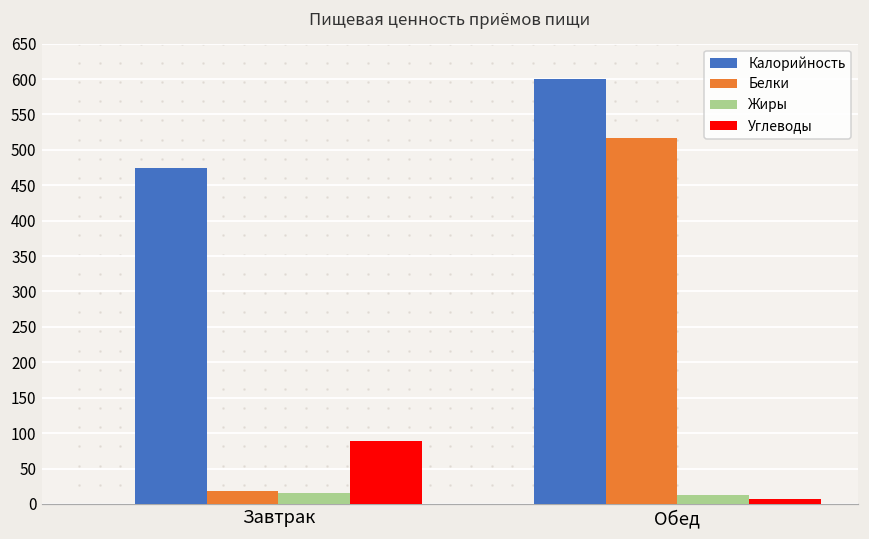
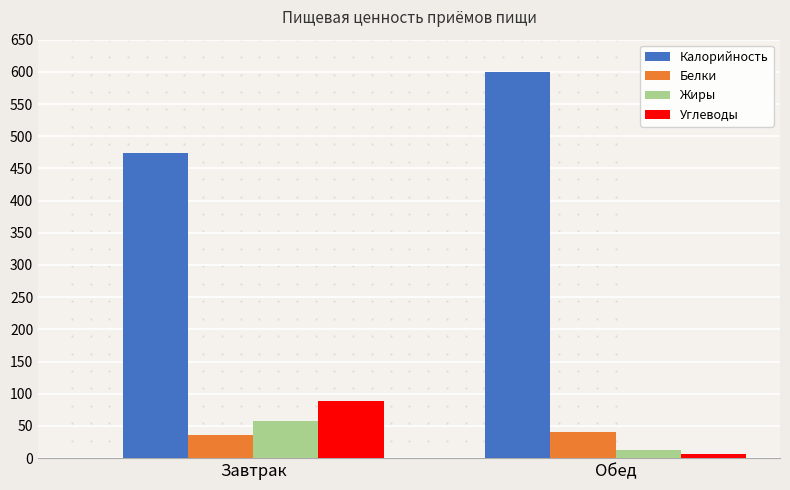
Белки, Завтрак: 20 -> 40
Жиры, Завтрак: 20 -> 60
Белки, Обед: 520 -> 40
